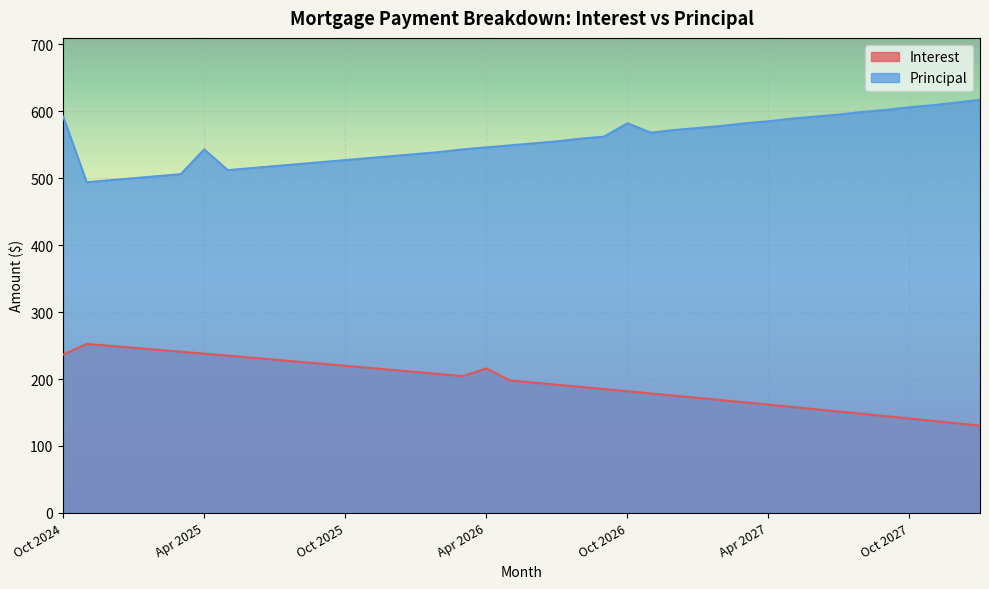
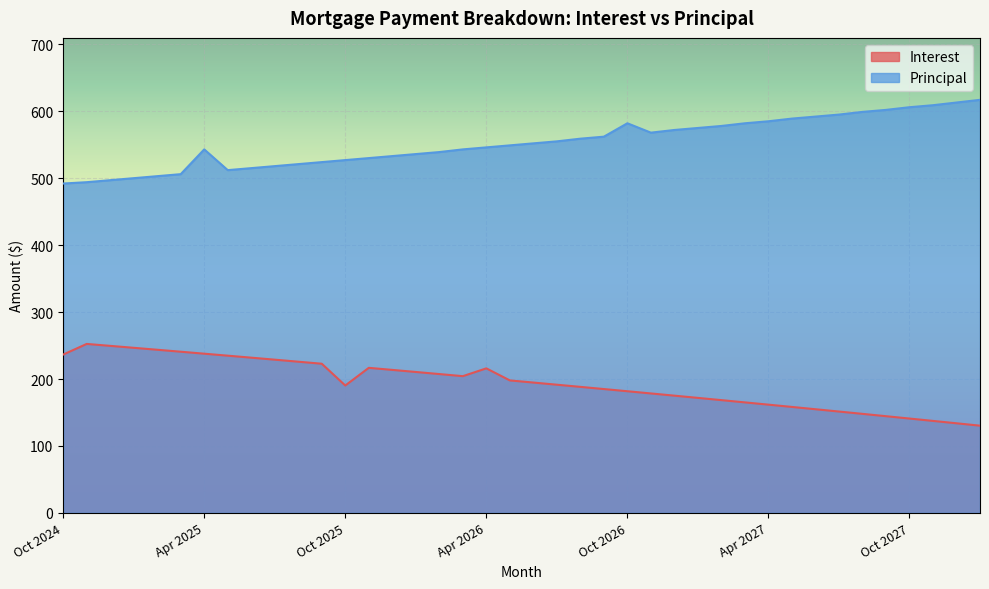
Principal, Oct 2024: 590 -> 490
Interest, Oct 2025: 220 -> 190
